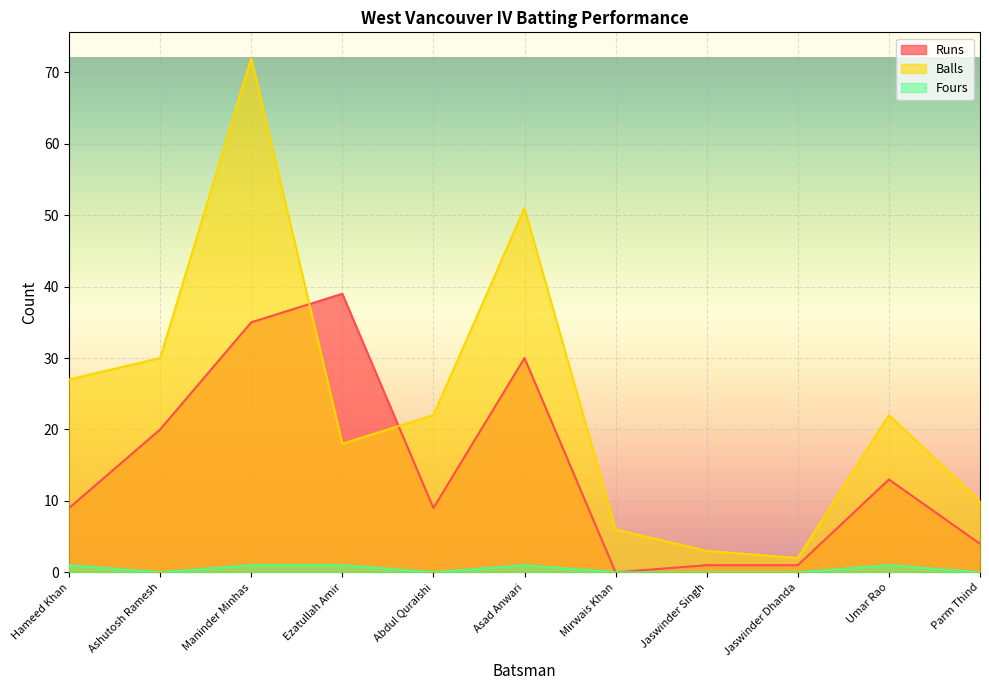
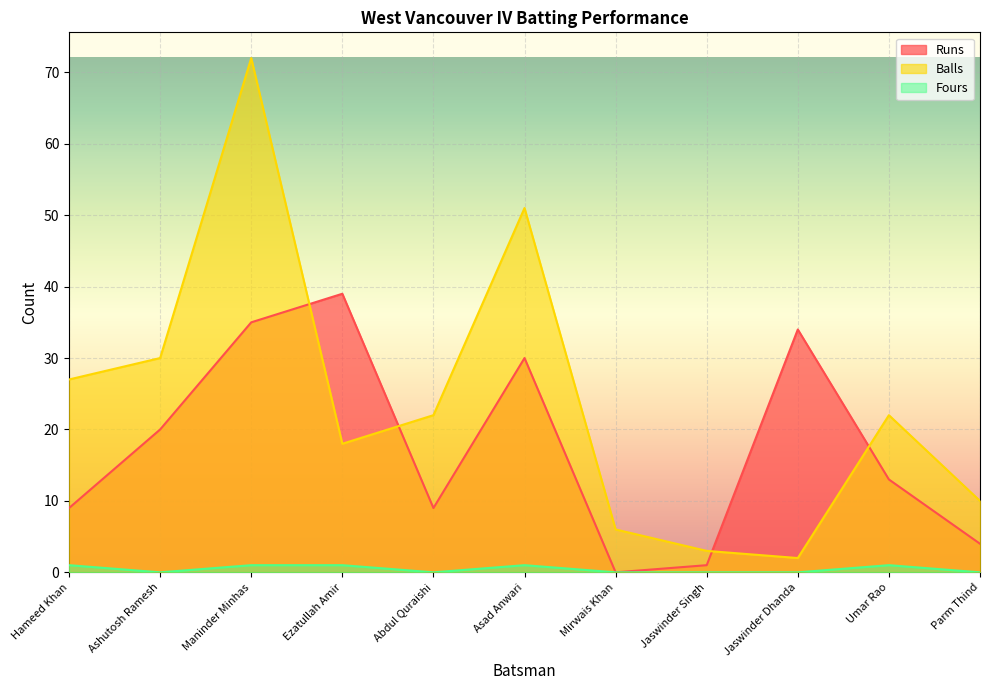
Runs, Jaswinder Dhanda: 1 -> 34
